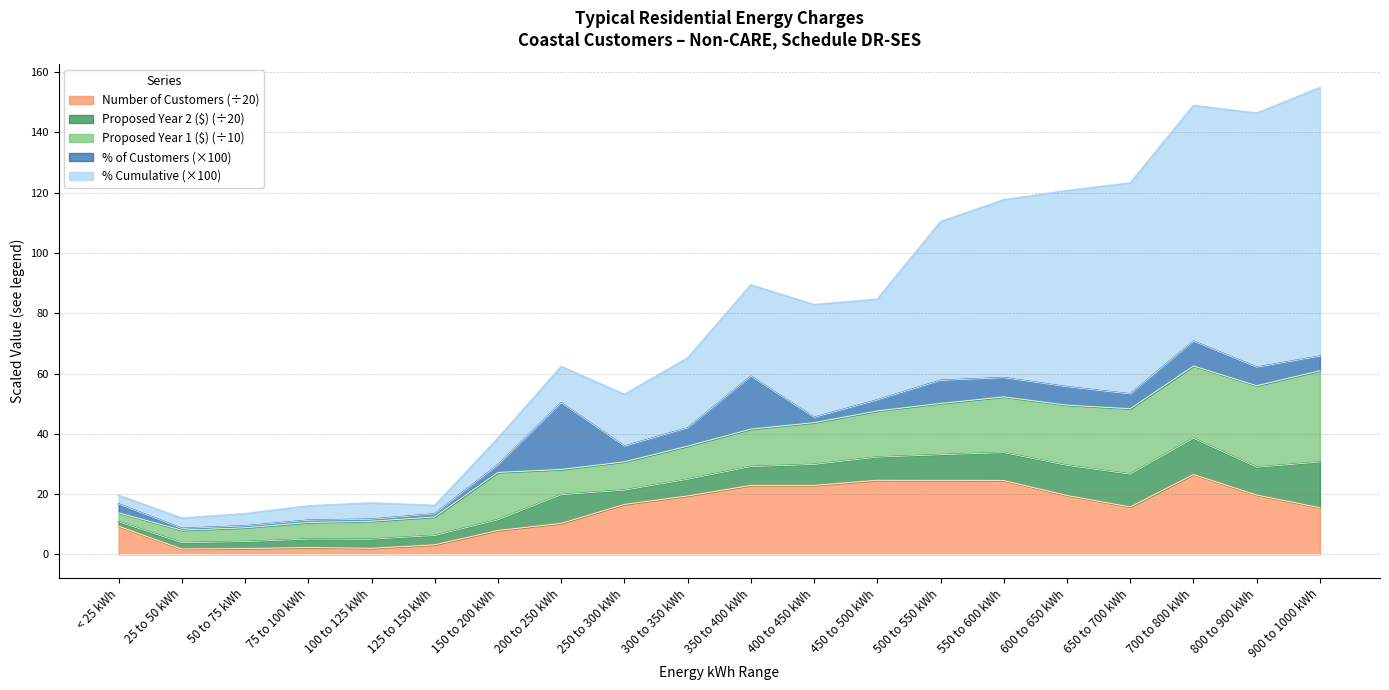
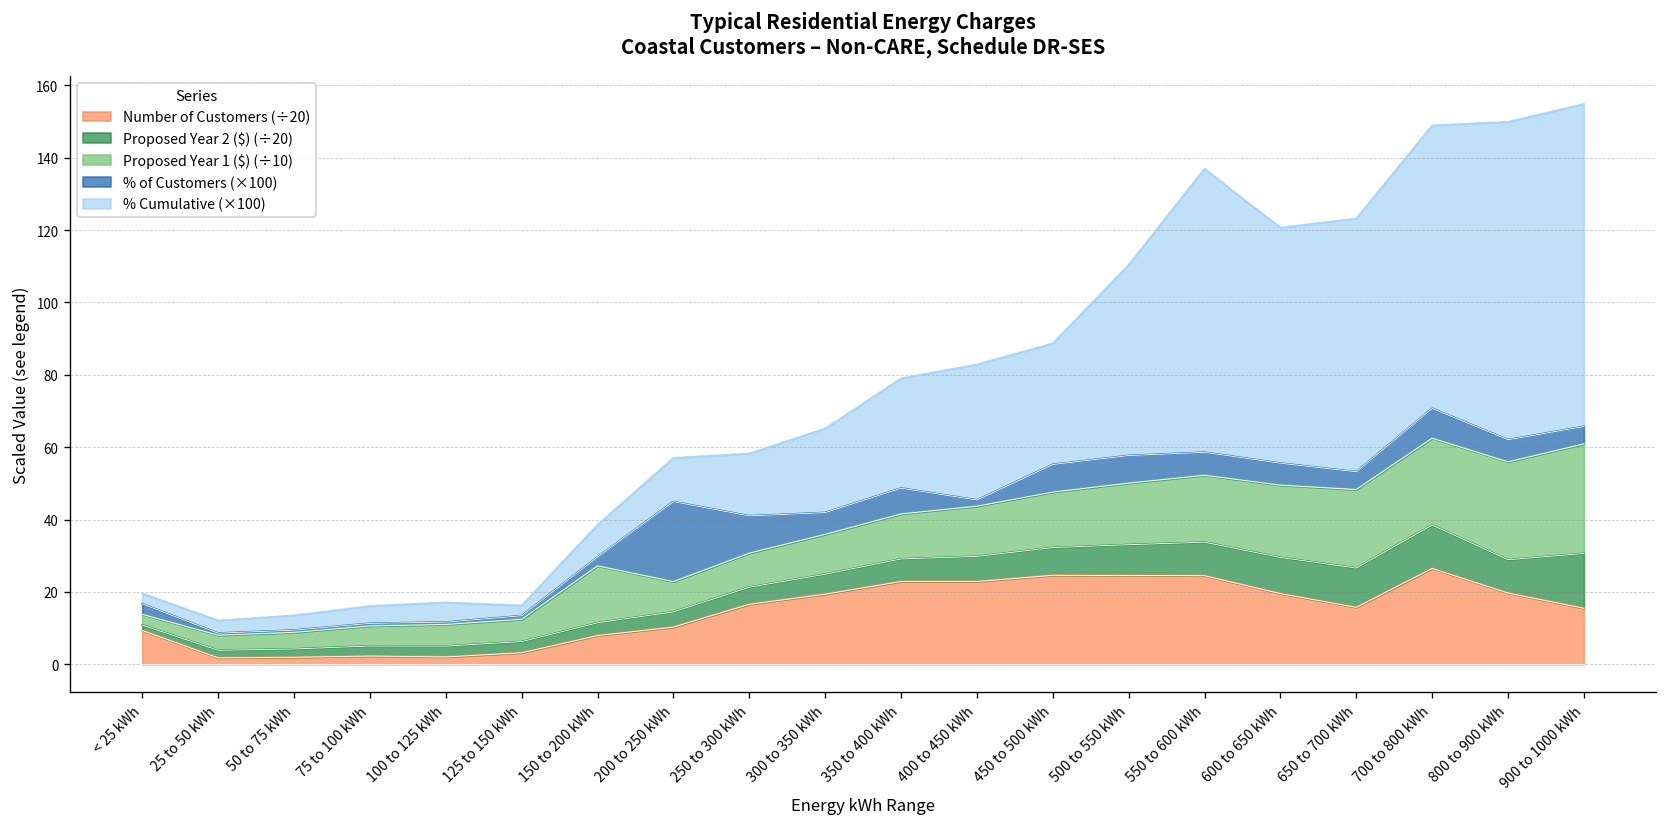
Proposed Year 2 ($) (÷20), 200 to 250 kWh: 10 -> 4
% of Customers (×100), 250 to 300 kWh: 5 -> 10
% of Customers (×100), 350 to 400 kWh: 17 -> 7
% of Customers (×100), 450 to 500 kWh: 4 -> 8
% Cumulative (×100), 550 to 600 kWh: 59 -> 78
% Cumulative (×100), 800 to 900 kWh: 84 -> 88
